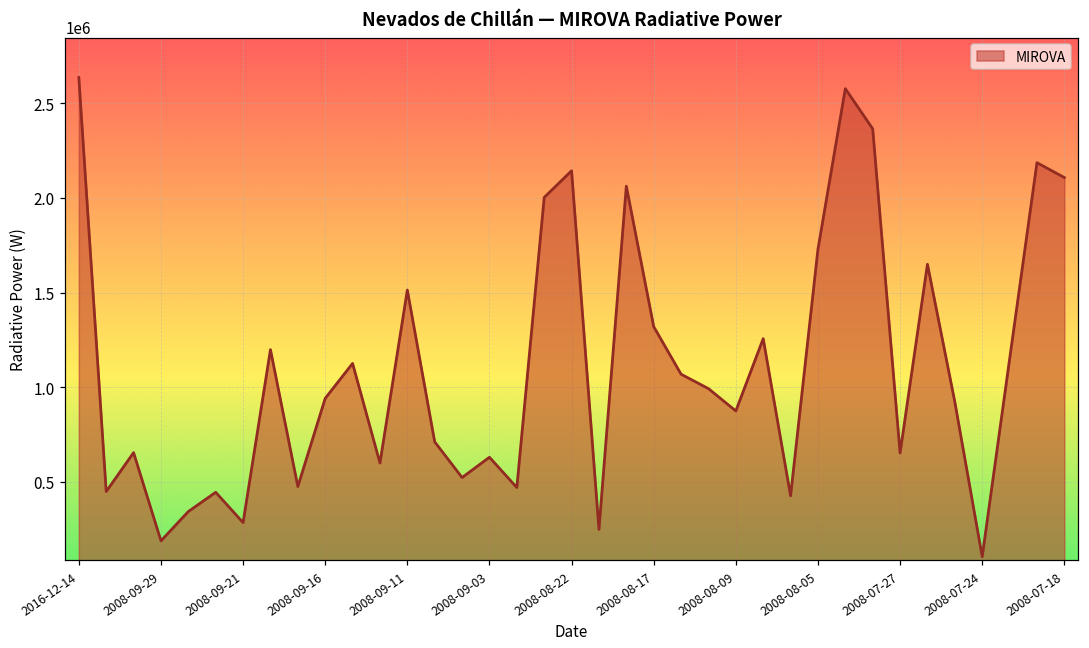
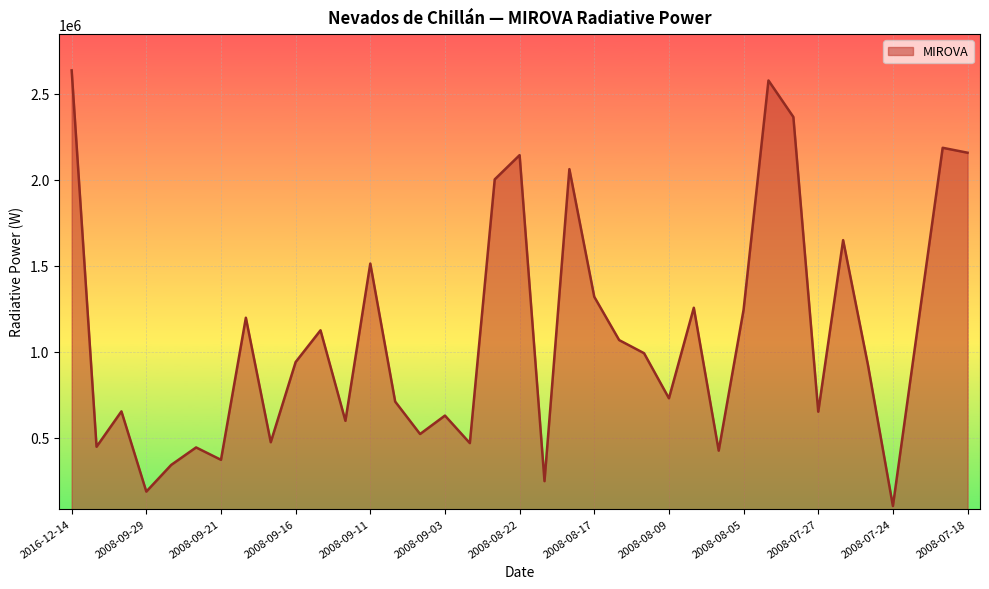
2008-09-21: 280000 -> 370000
2008-08-09: 870000 -> 730000
2008-08-05: 1730000 -> 1250000
2008-07-18: 2110000 -> 2160000
